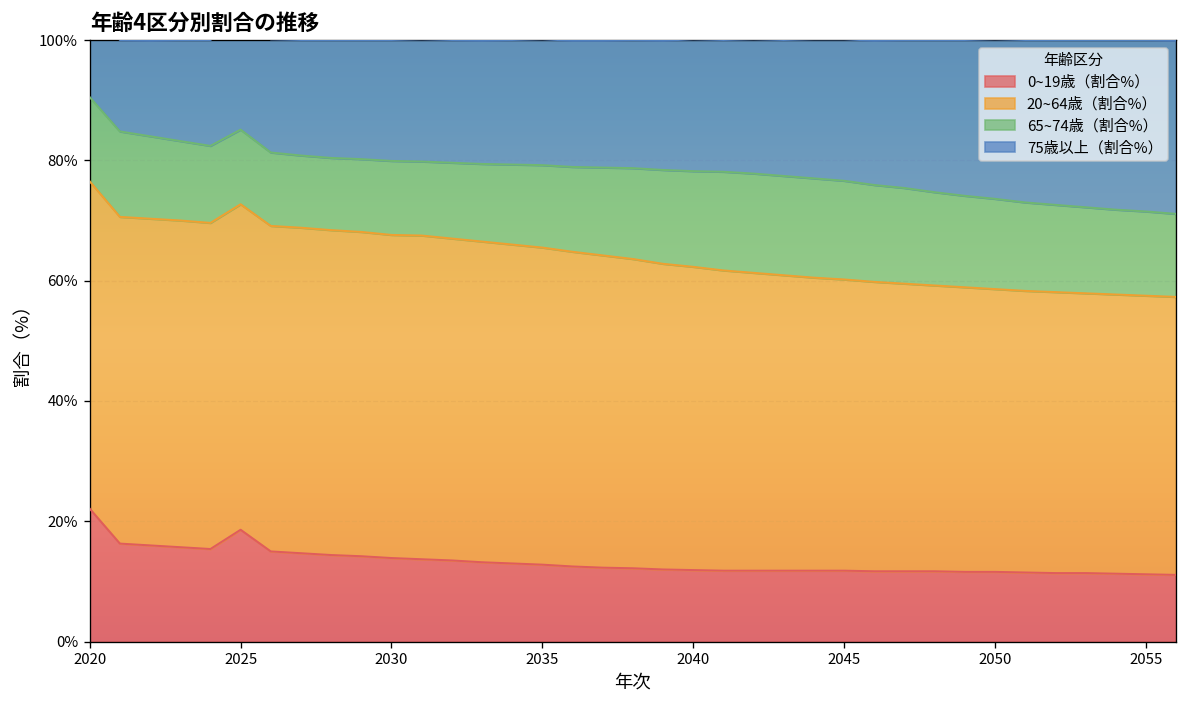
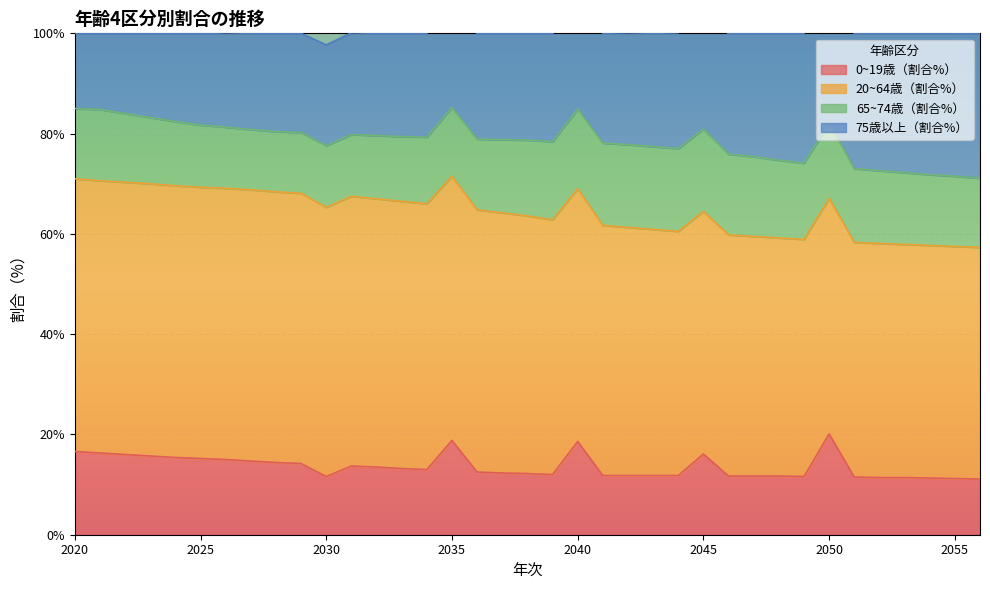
0~19歳（割合%）, 2020: 22% -> 17%
0~19歳（割合%）, 2025: 19% -> 15%
0~19歳（割合%）, 2030: 14% -> 12%
0~19歳（割合%）, 2035: 13% -> 19%
0~19歳（割合%）, 2040: 12% -> 19%
0~19歳（割合%）, 2045: 12% -> 16%
0~19歳（割合%）, 2050: 12% -> 20%
